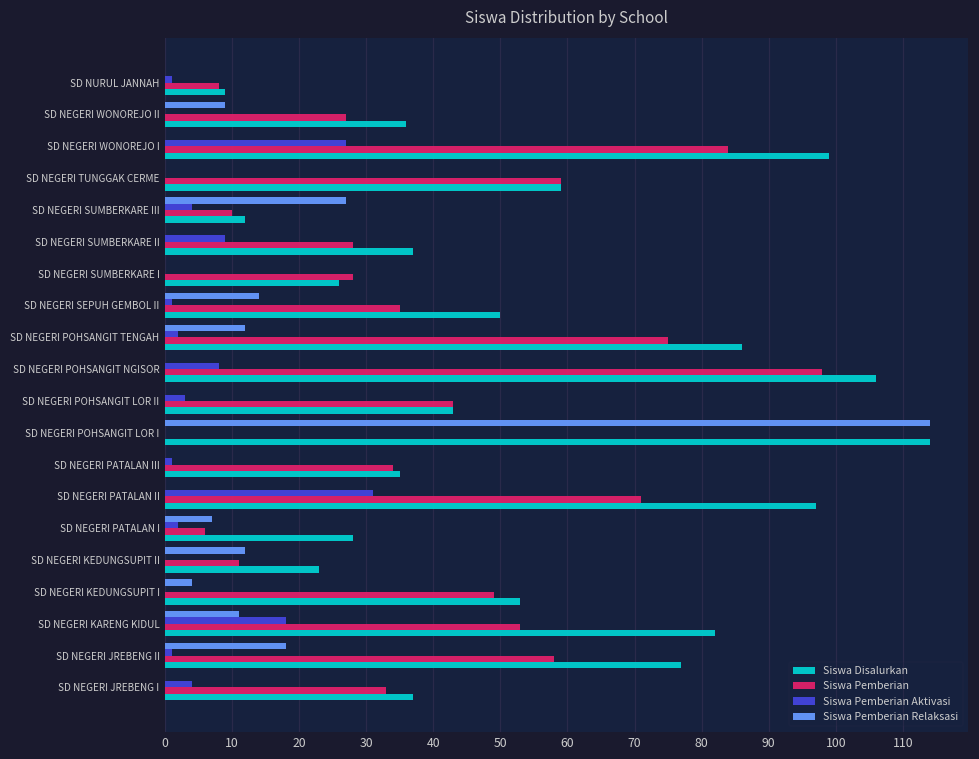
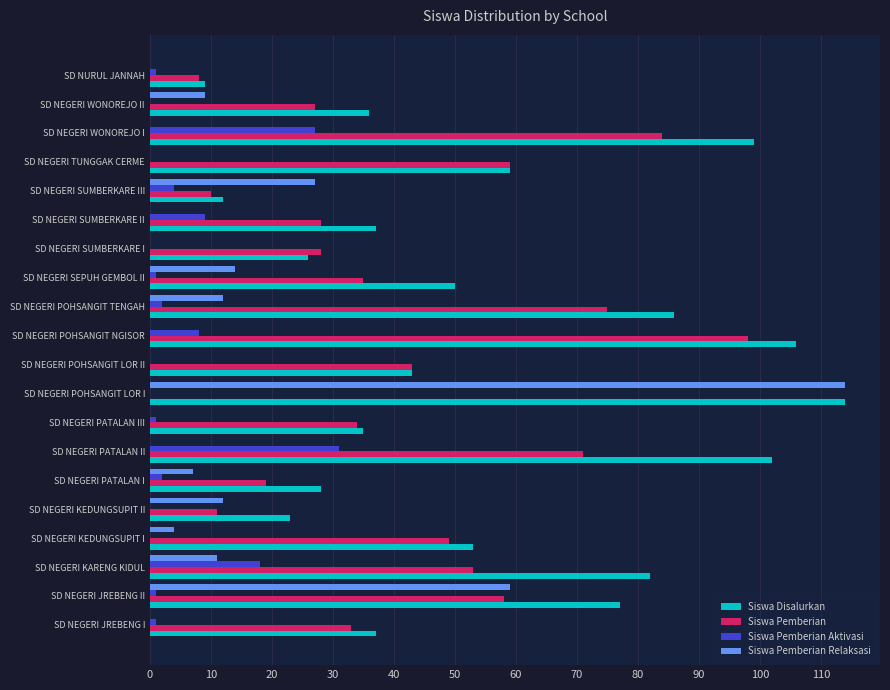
Siswa Pemberian Aktivasi, SD NEGERI POHSANGIT LOR II: 3 -> 0
Siswa Disalurkan, SD NEGERI PATALAN II: 97 -> 102
Siswa Pemberian, SD NEGERI PATALAN I: 6 -> 19
Siswa Pemberian Relaksasi, SD NEGERI JREBENG II: 18 -> 59
Siswa Pemberian Aktivasi, SD NEGERI JREBENG I: 4 -> 1
